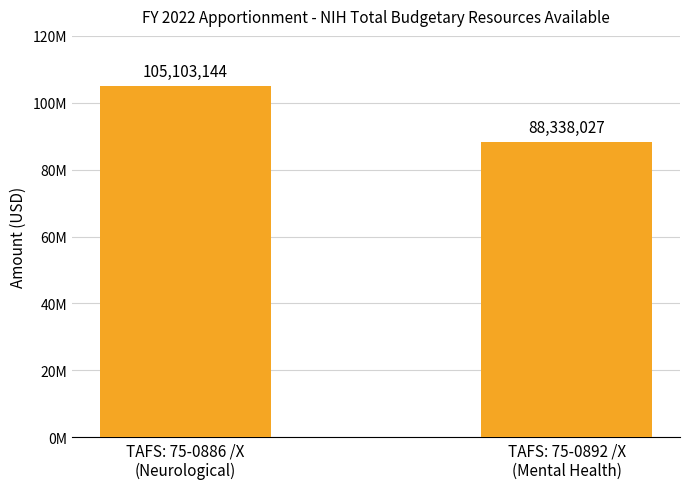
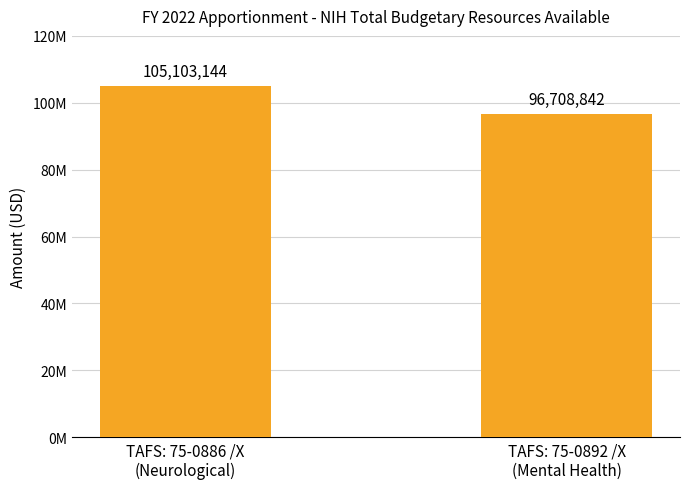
TAFS: 75-0892 /X (Mental Health): 88,338,027 -> 96,708,842
